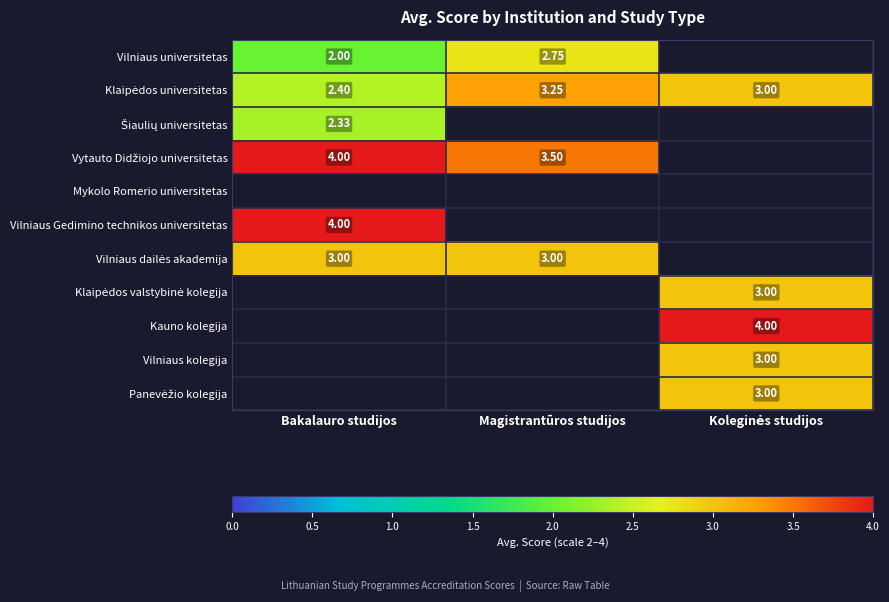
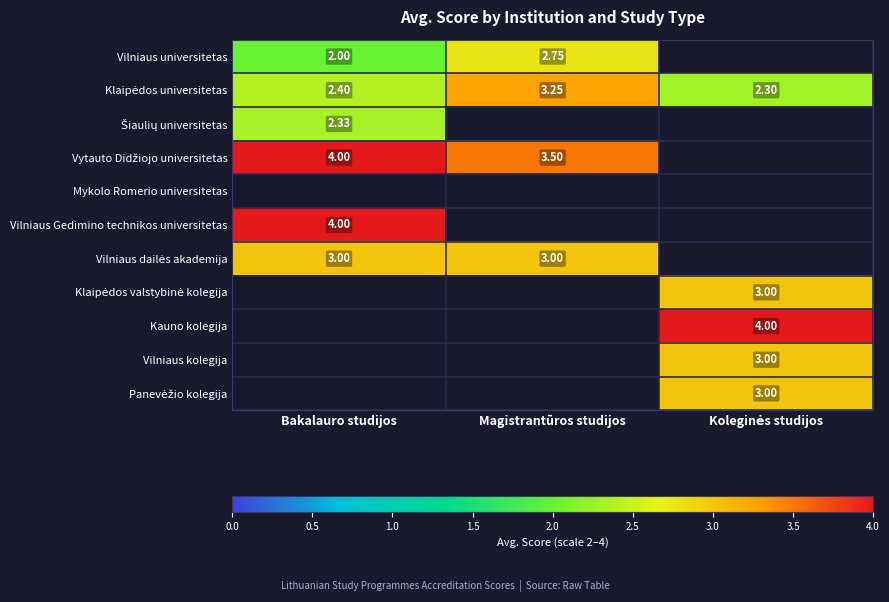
Klaipėdos universitetas, Koleginės studijos: 3.00 -> 2.30
